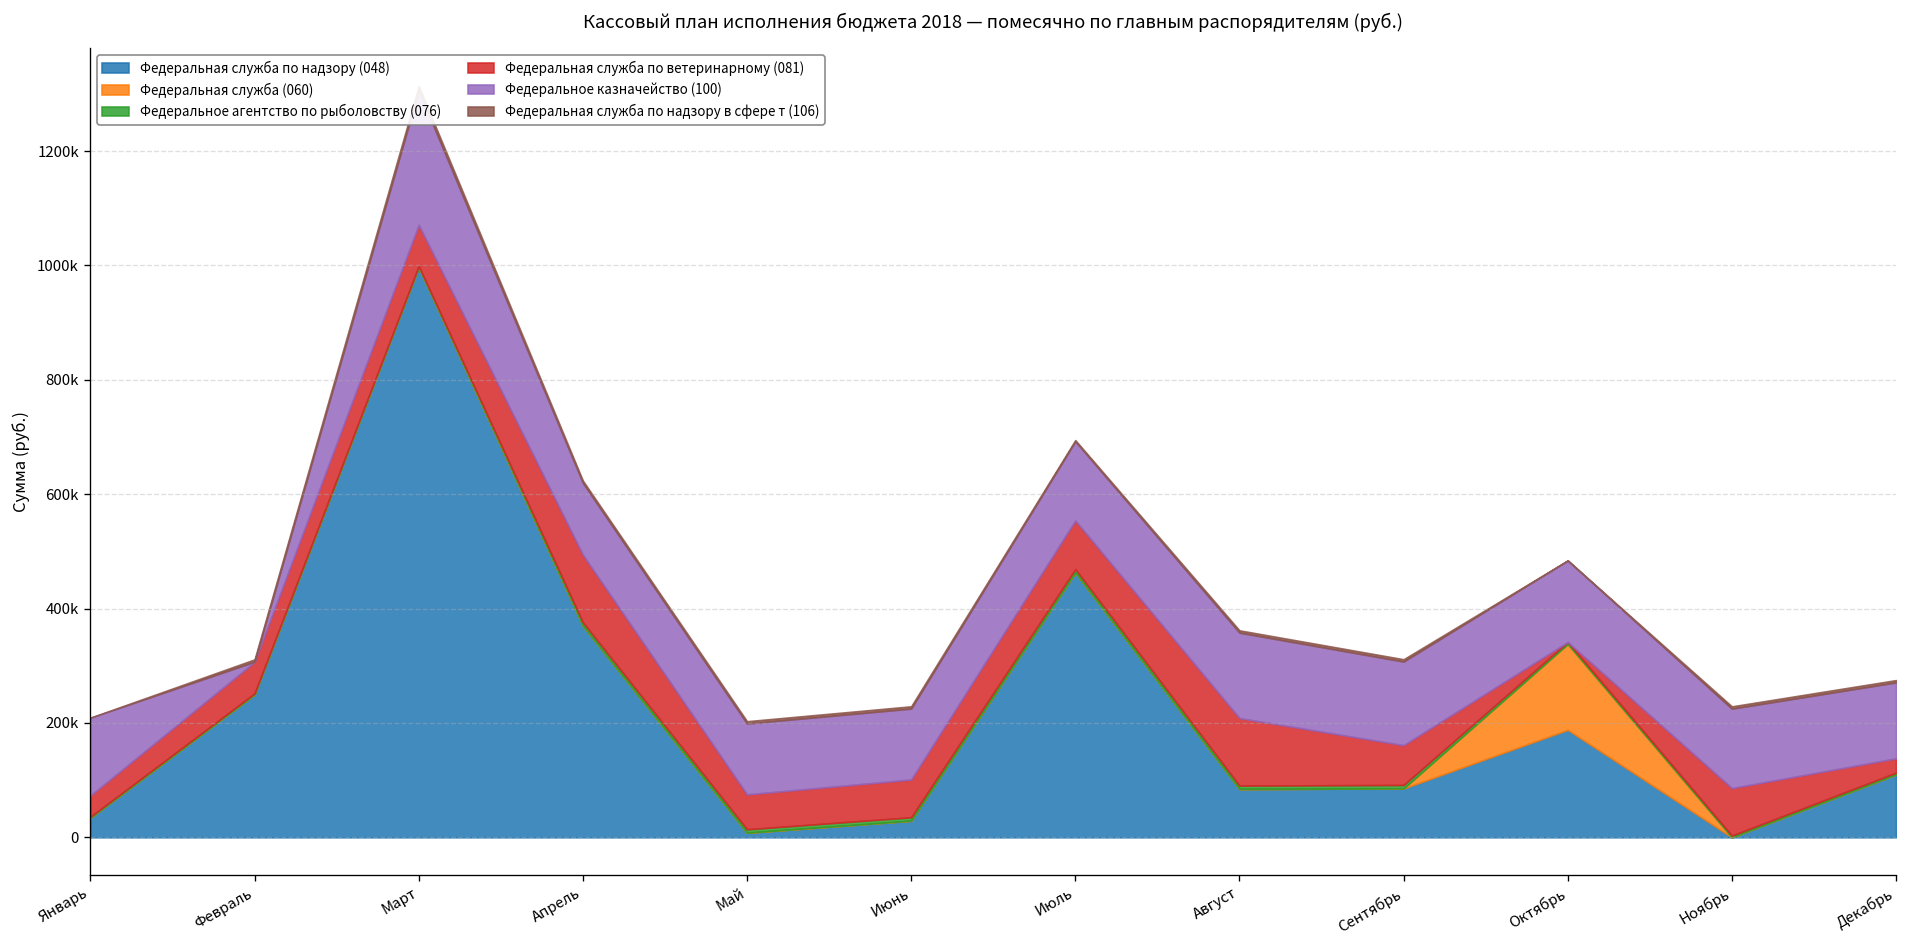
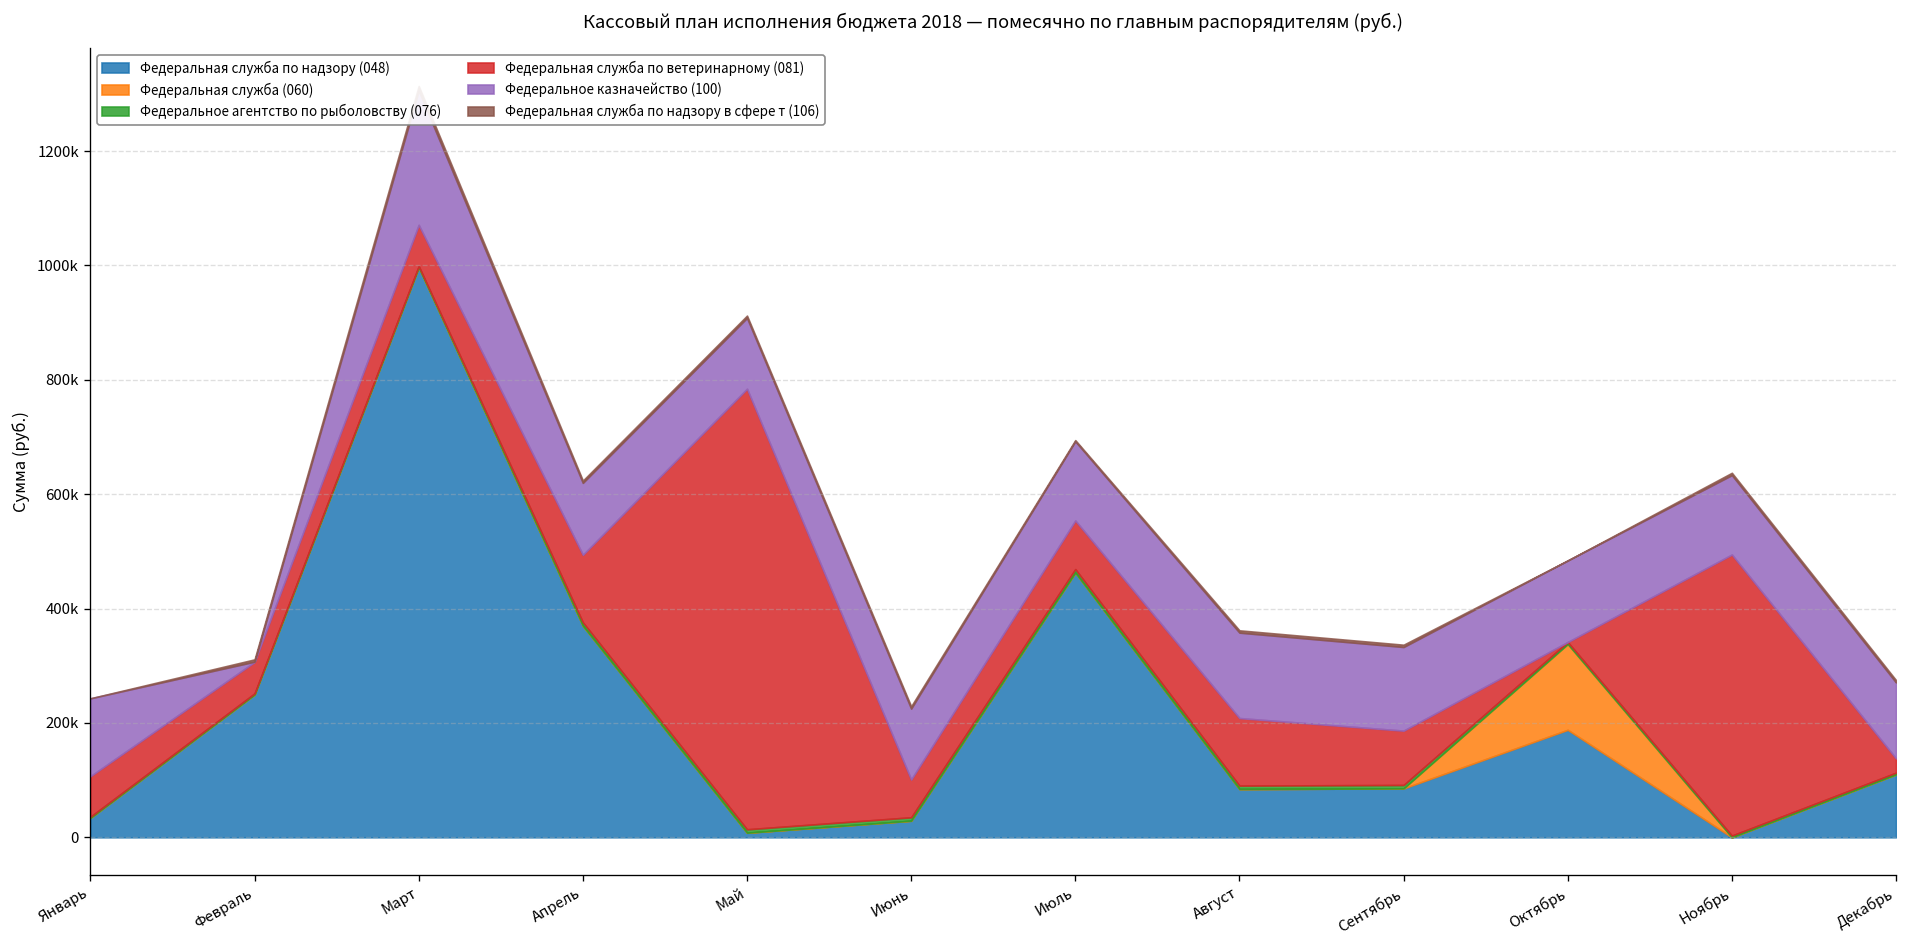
Федеральная служба по ветеринарному (081), Январь: 40000 -> 70000
Федеральная служба по ветеринарному (081), Май: 60000 -> 770000
Федеральная служба по ветеринарному (081), Сентябрь: 70000 -> 100000
Федеральная служба по ветеринарному (081), Ноябрь: 80000 -> 490000
